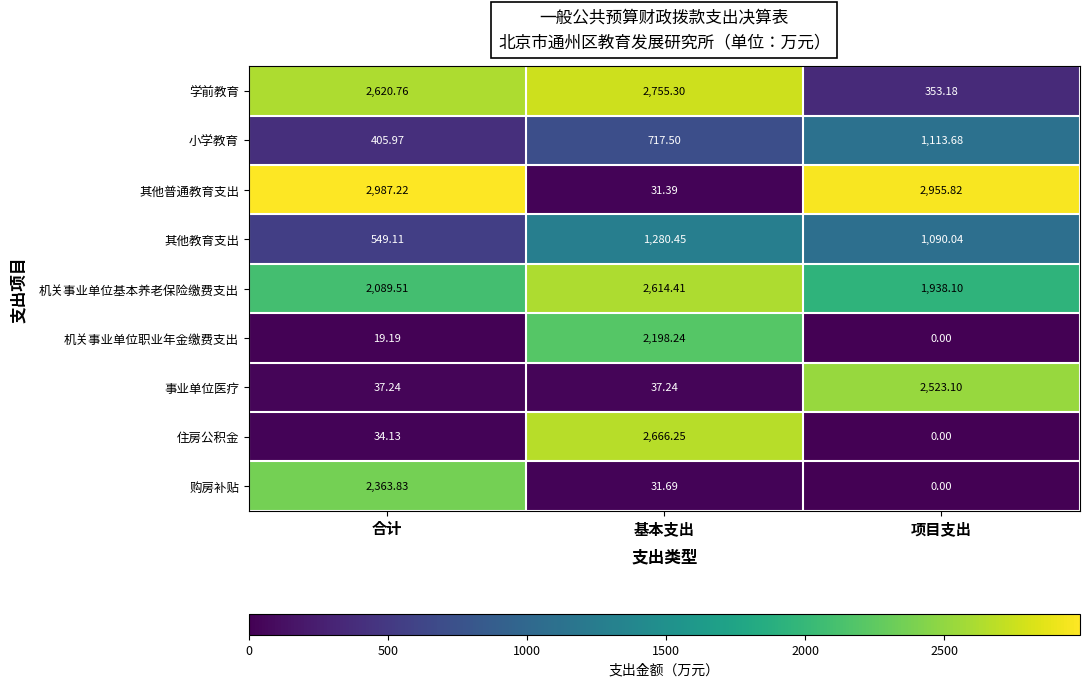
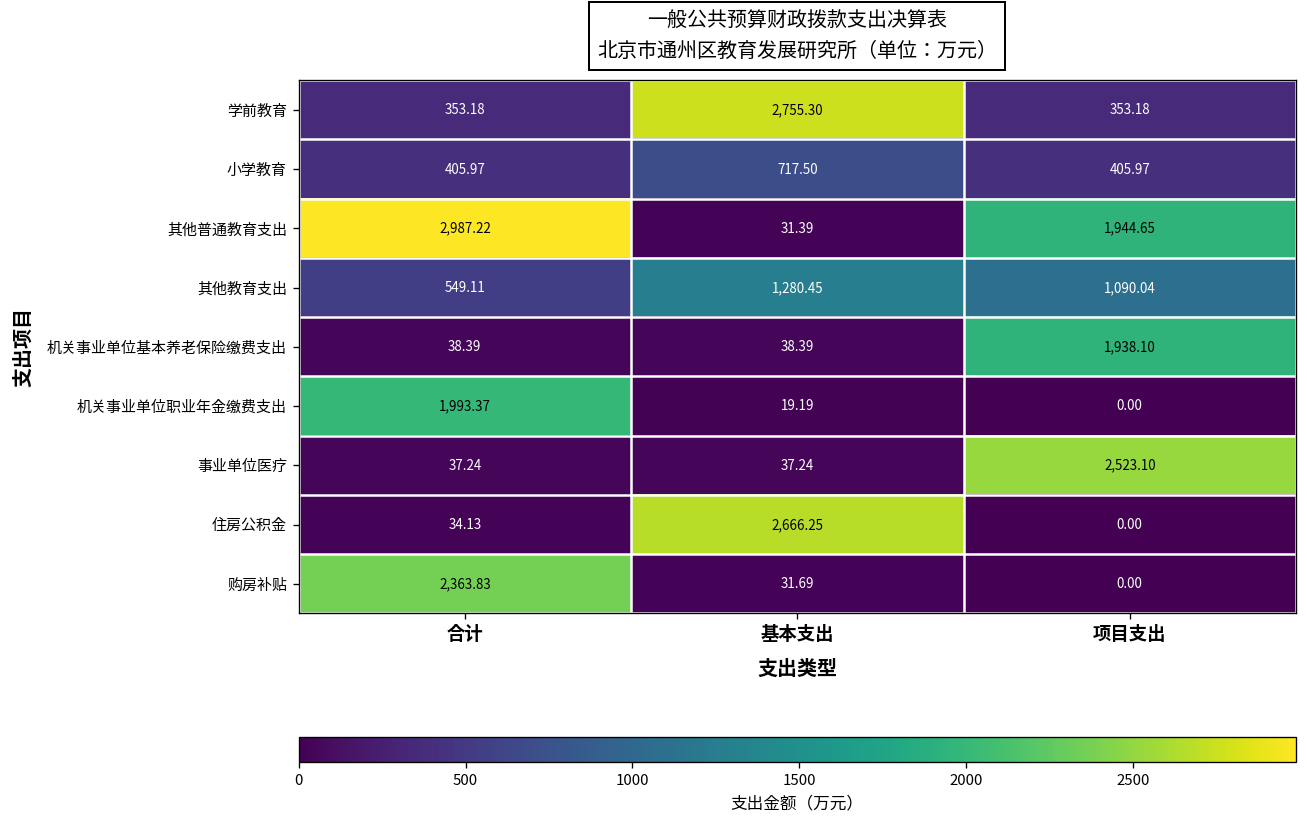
学前教育, 合计: 2,620.76 -> 353.18
小学教育, 项目支出: 1,113.68 -> 405.97
其他普通教育支出, 项目支出: 2,955.82 -> 1,944.65
机关事业单位基本养老保险缴费支出, 合计: 2,089.51 -> 38.39
机关事业单位基本养老保险缴费支出, 基本支出: 2,614.41 -> 38.39
机关事业单位职业年金缴费支出, 合计: 19.19 -> 1,993.37
机关事业单位职业年金缴费支出, 基本支出: 2,198.24 -> 19.19
